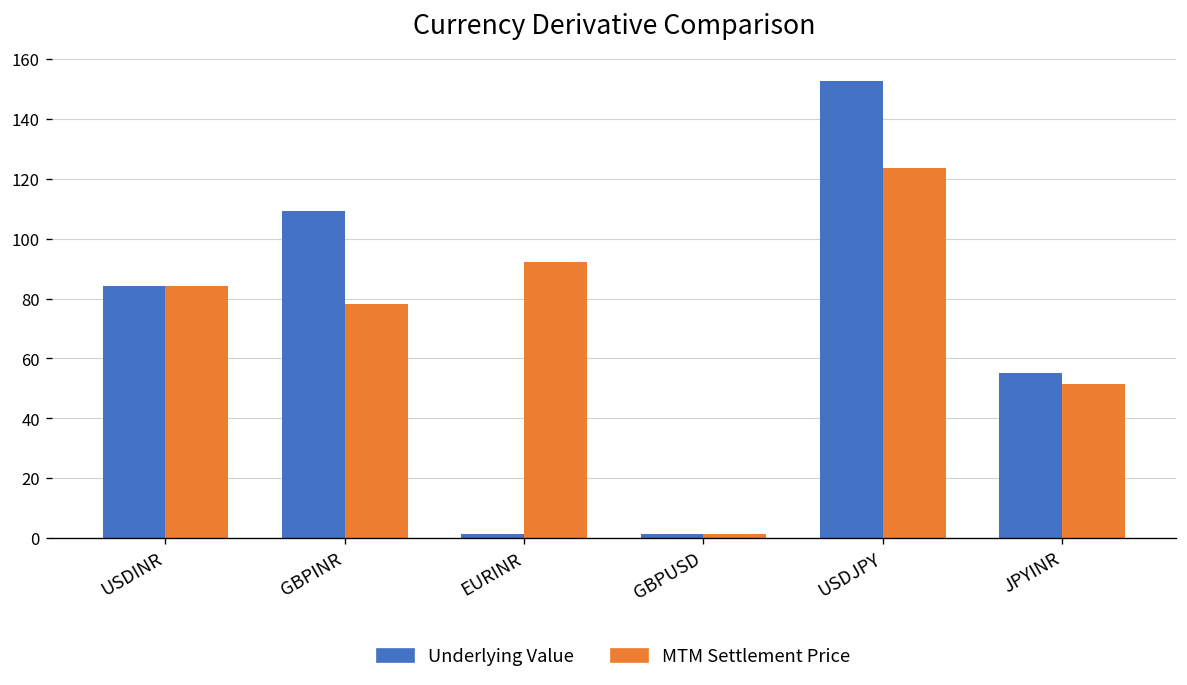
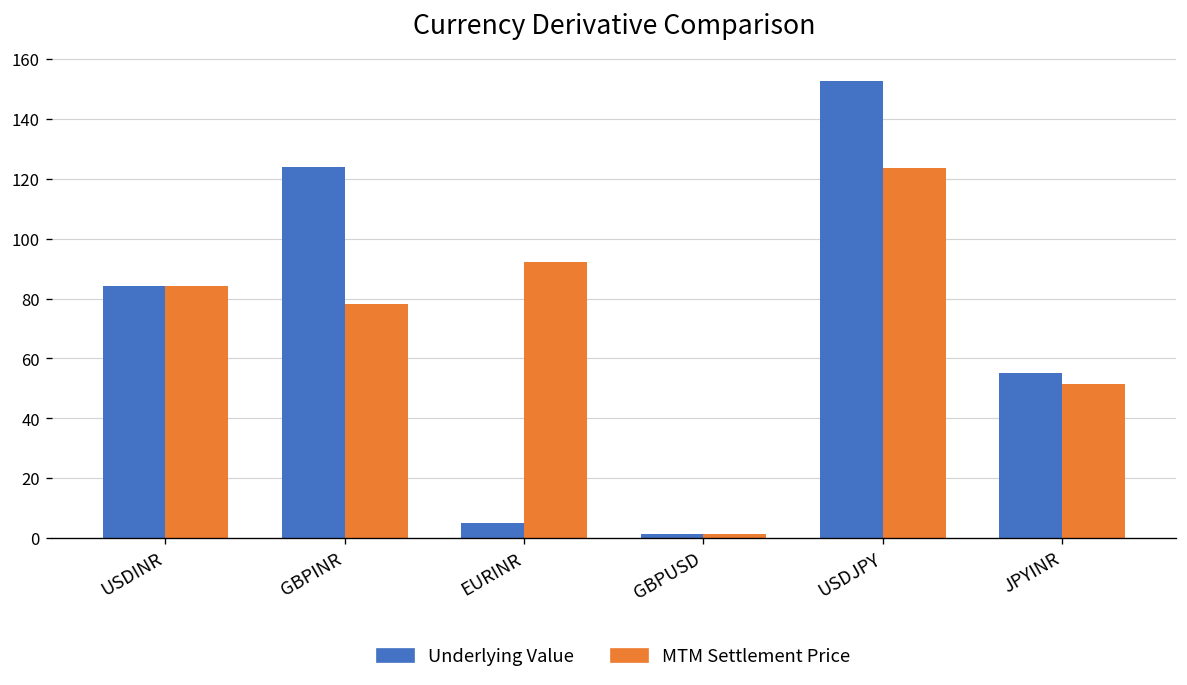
Underlying Value, GBPINR: 109 -> 124
Underlying Value, EURINR: 1 -> 5
